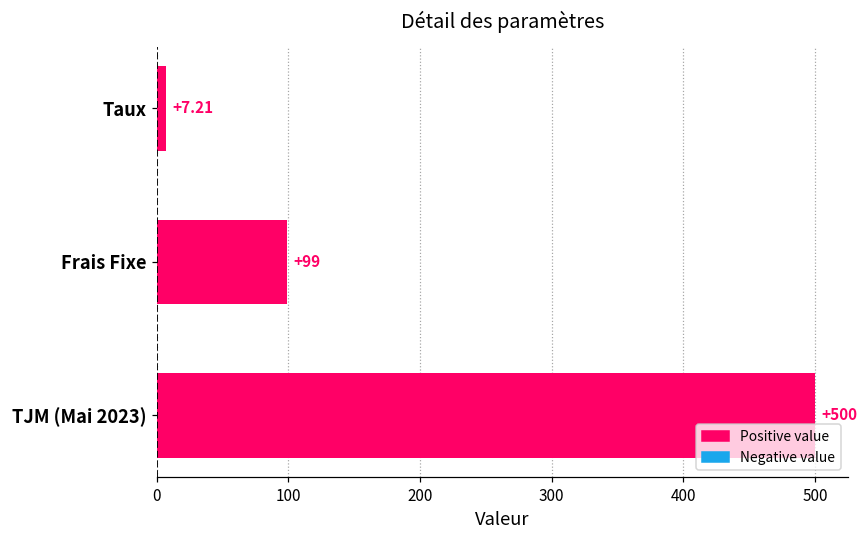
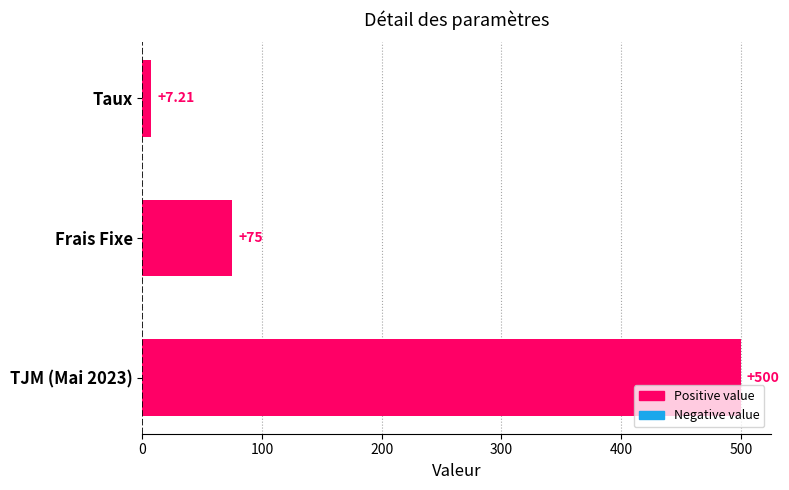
Frais Fixe: +99 -> +75
